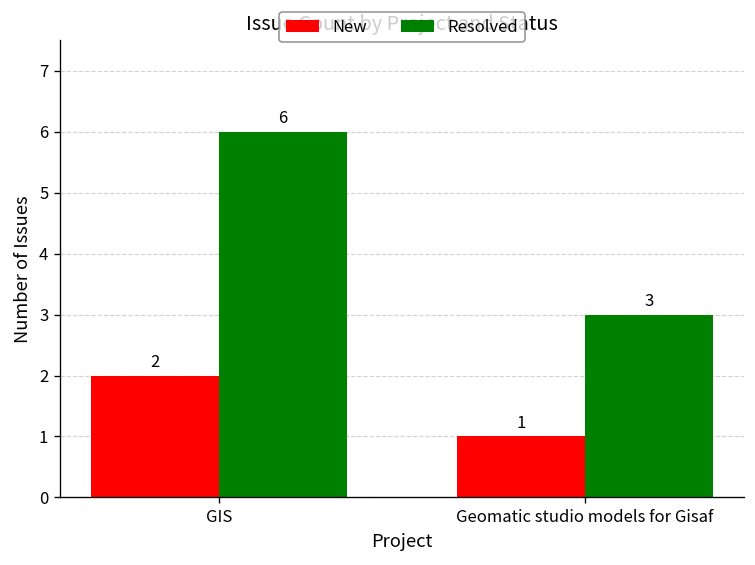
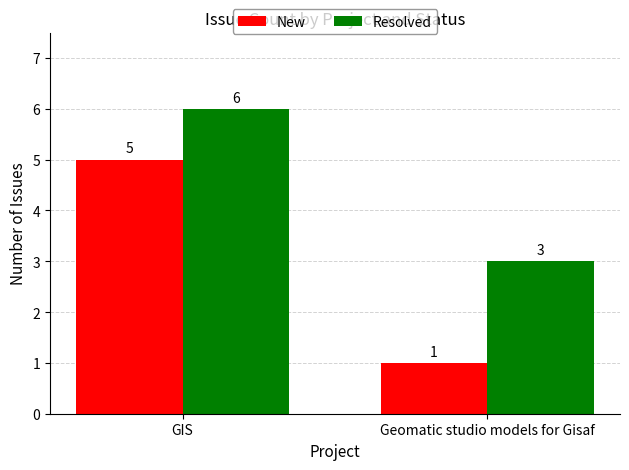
New, GIS: 2 -> 5
